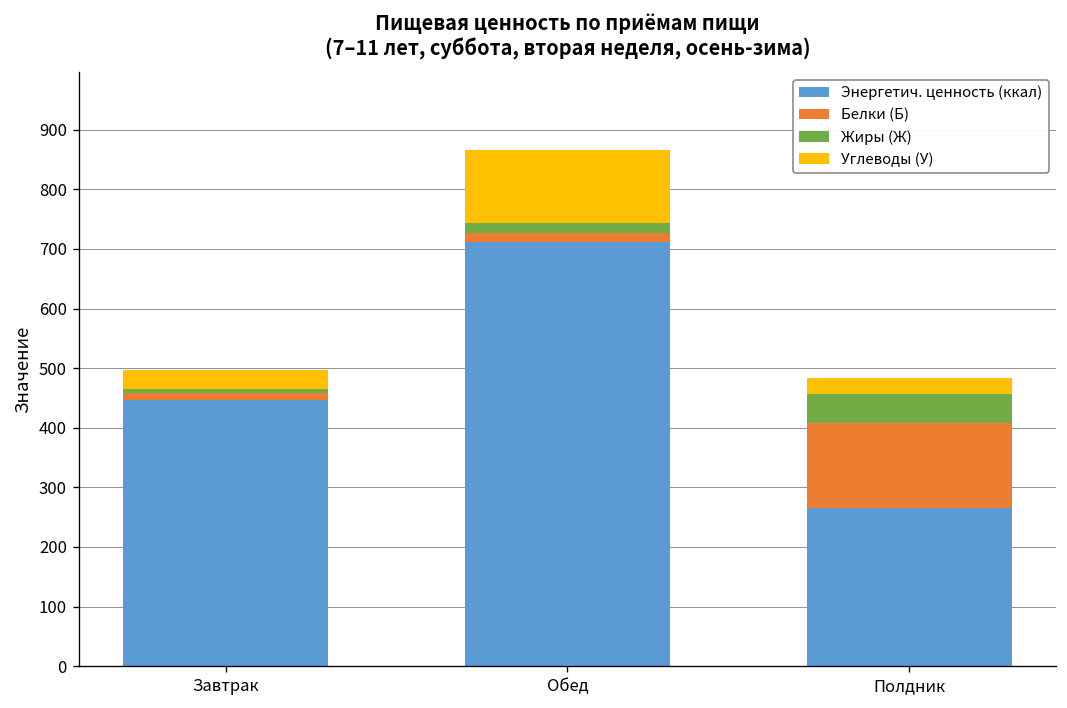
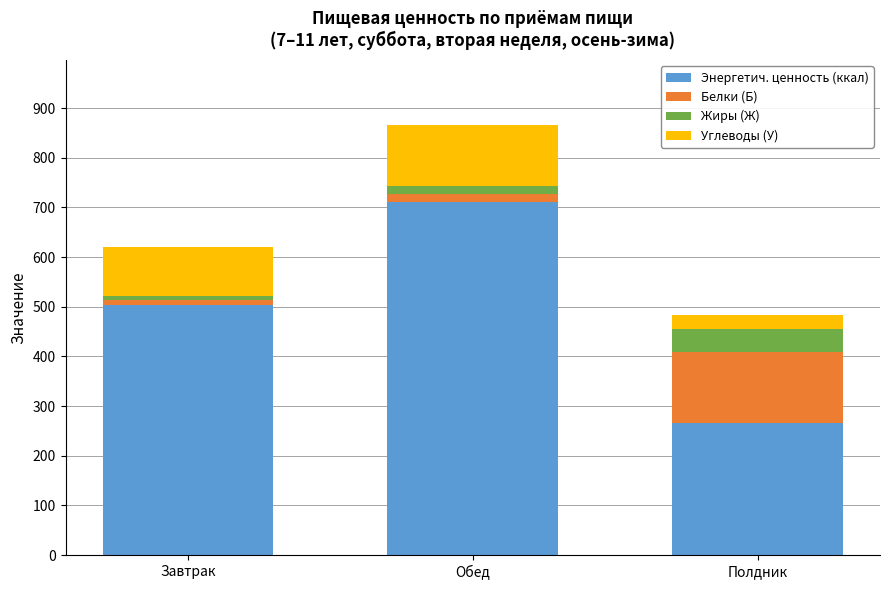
Энергетич. ценность (ккал), Завтрак: 450 -> 500
Углеводы (У), Завтрак: 30 -> 100
